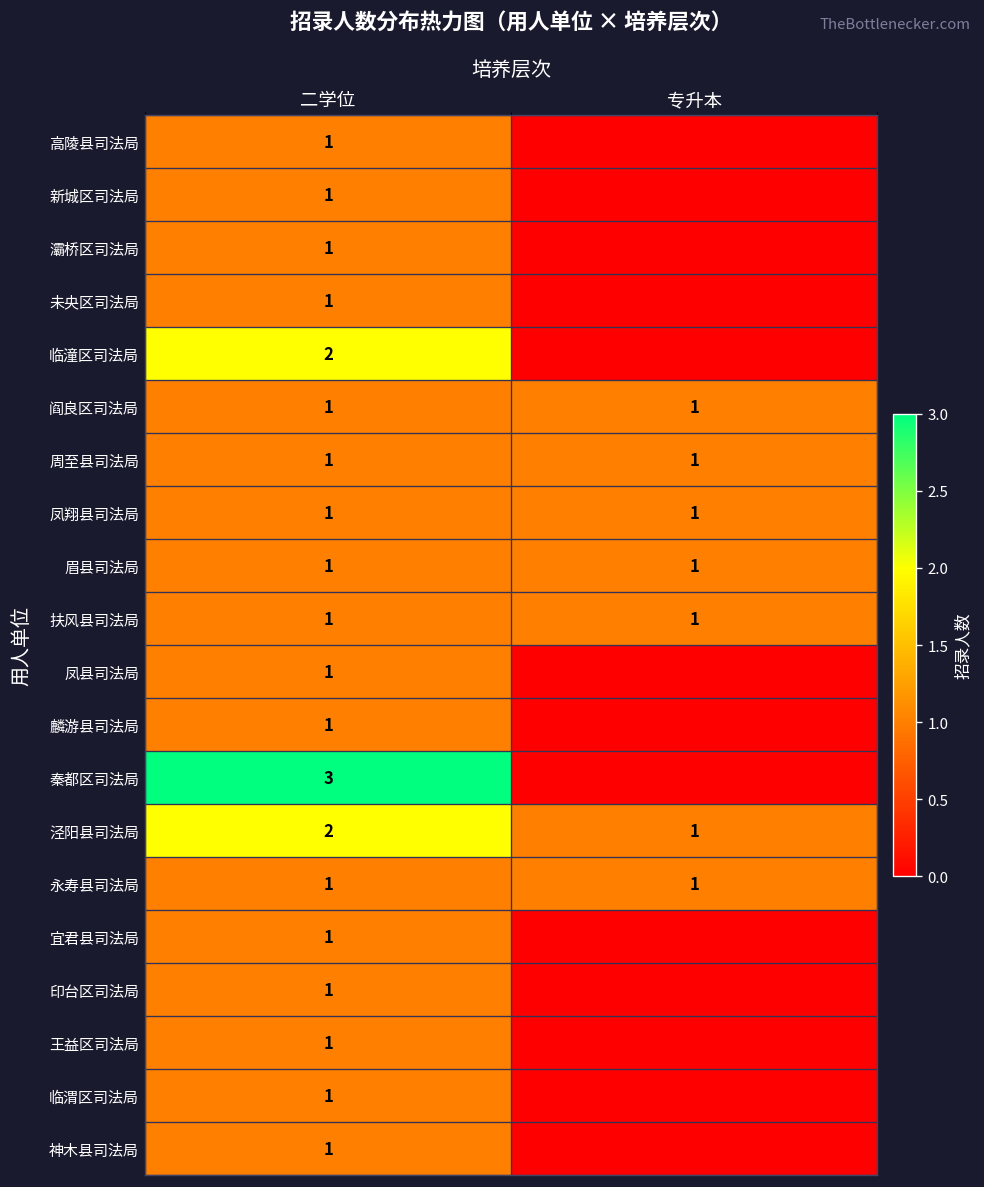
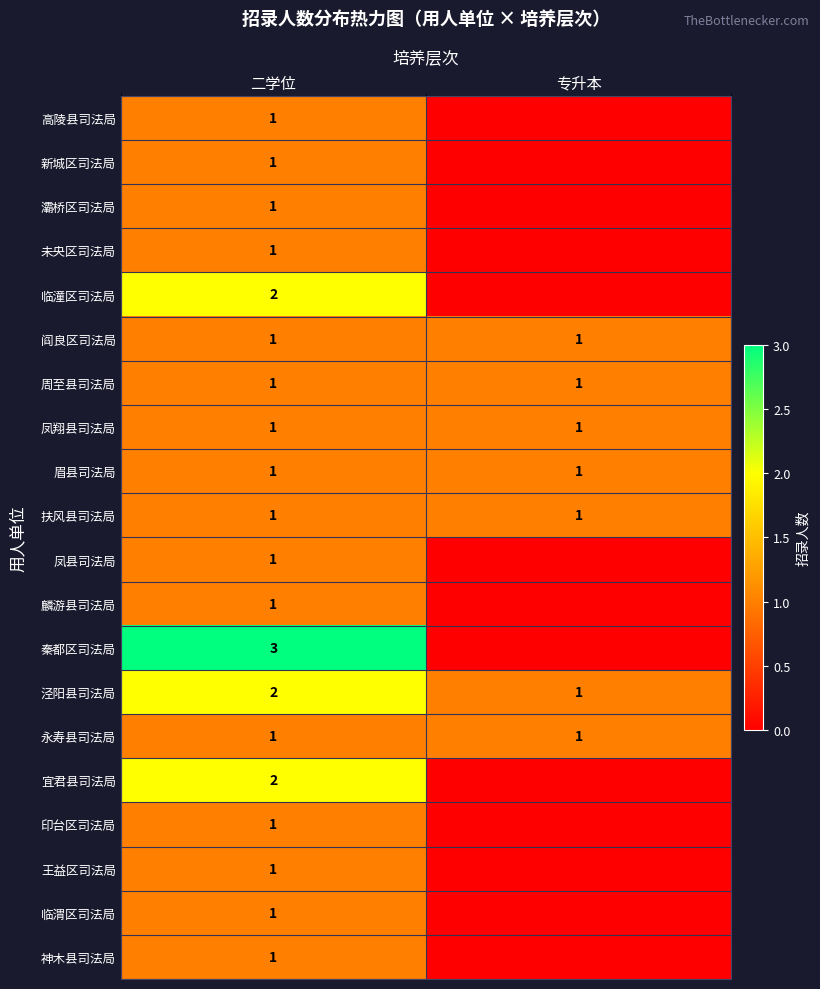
宜君县司法局, 二学位: 1 -> 2
